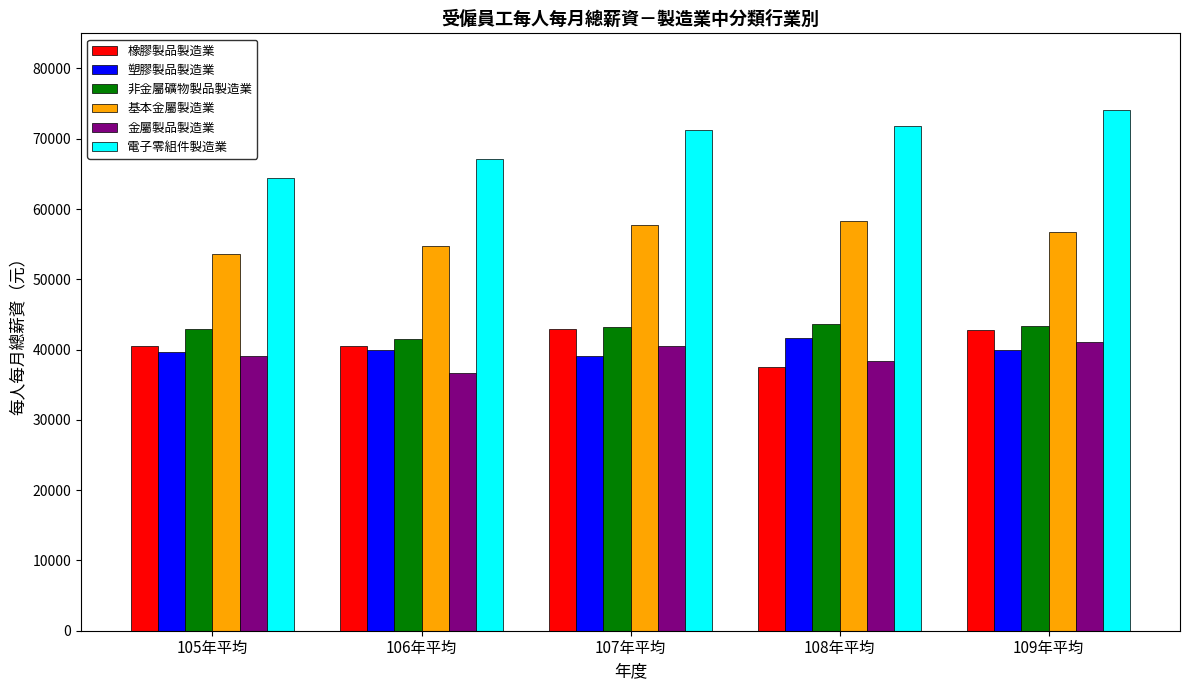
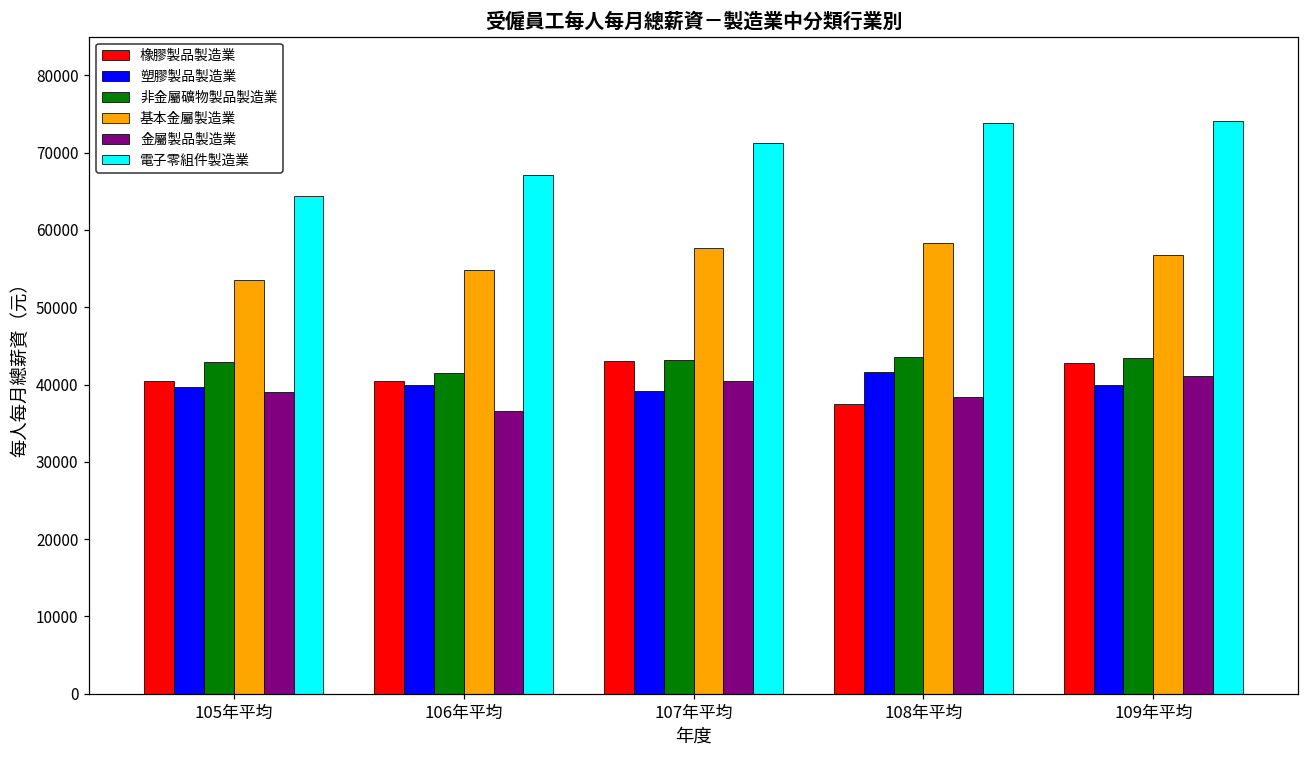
電子零組件製造業, 108年平均: 72000 -> 74000
